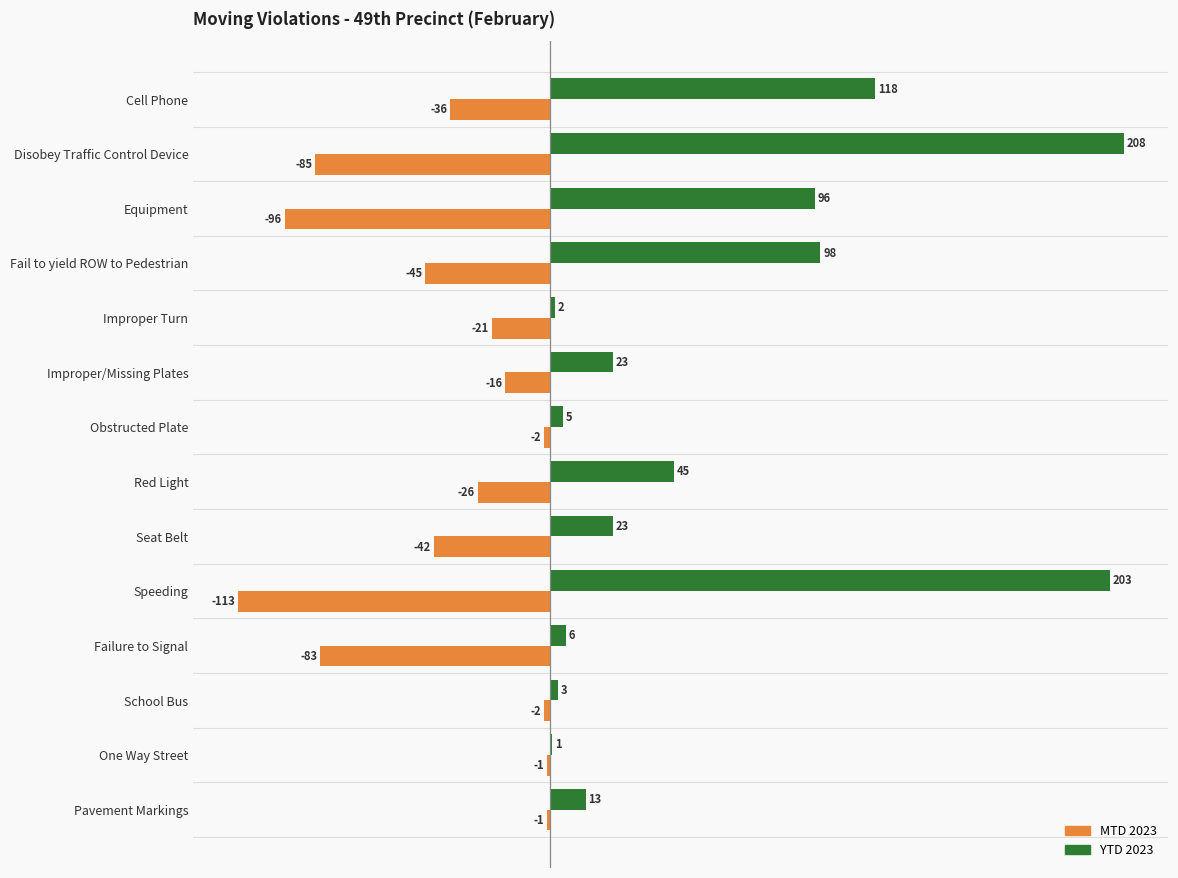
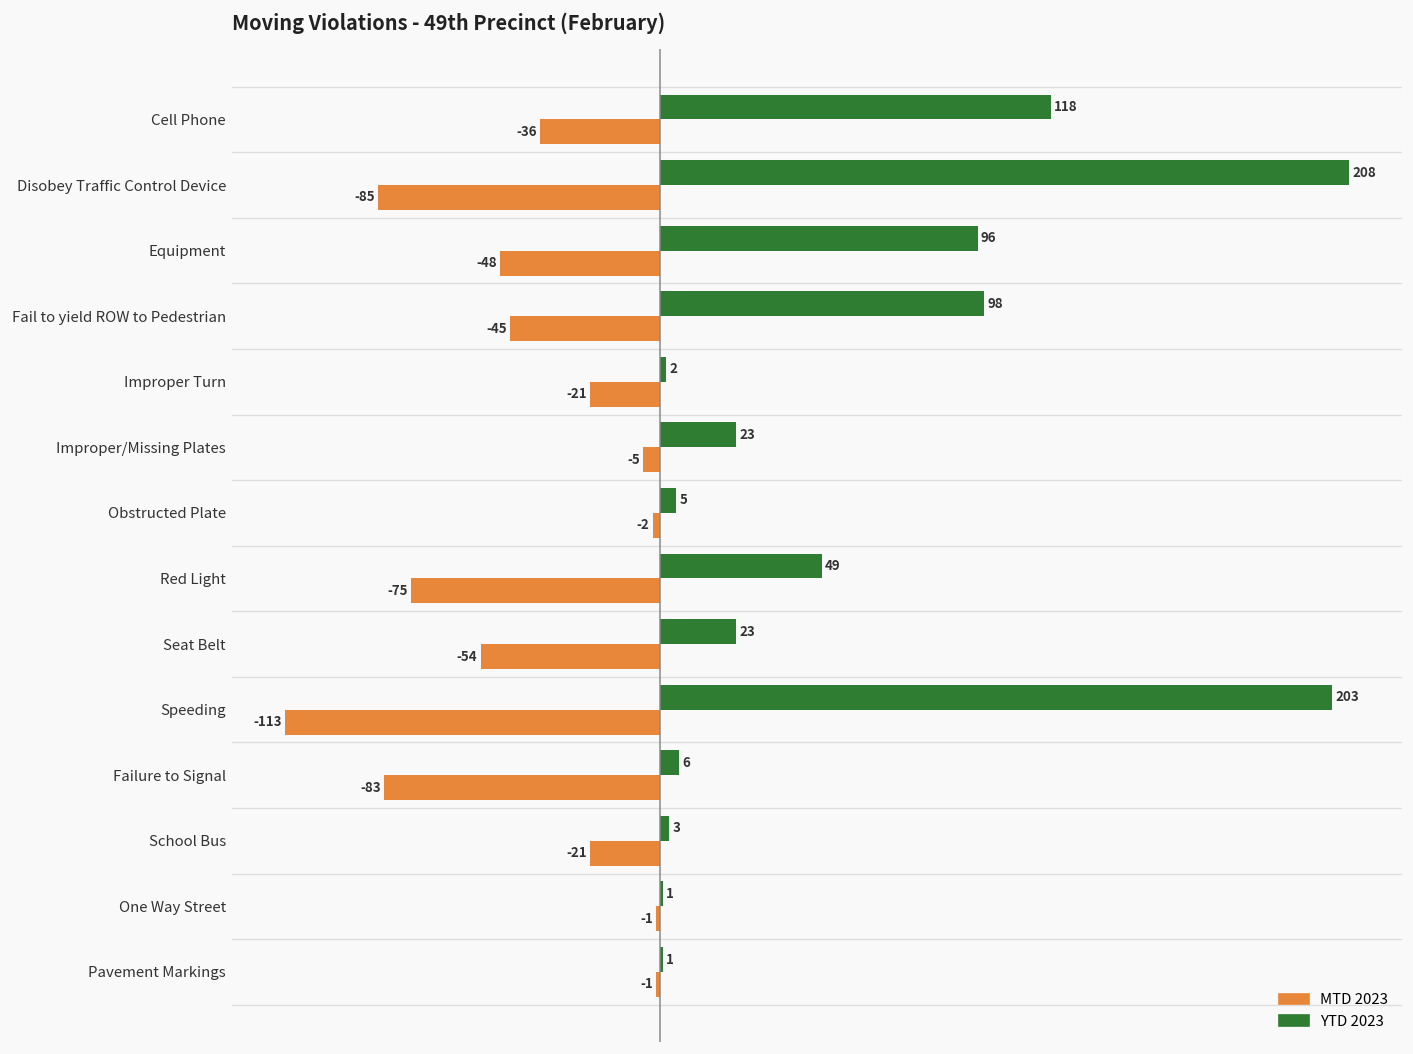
MTD 2023, Equipment: -96 -> -48
MTD 2023, Improper/Missing Plates: -16 -> -5
YTD 2023, Red Light: 45 -> 49
MTD 2023, Red Light: -26 -> -75
MTD 2023, Seat Belt: -42 -> -54
MTD 2023, School Bus: -2 -> -21
YTD 2023, Pavement Markings: 13 -> 1
